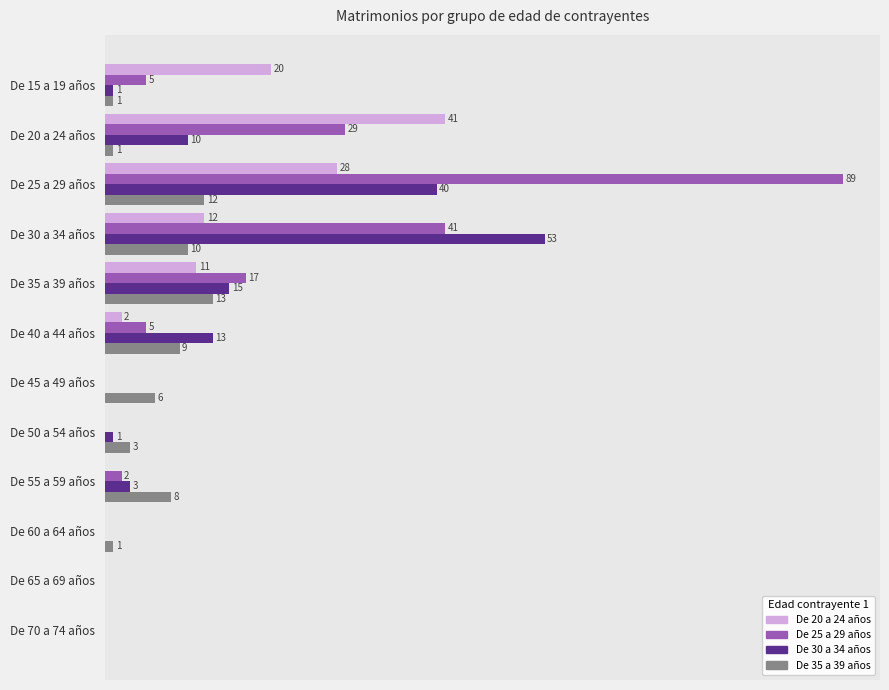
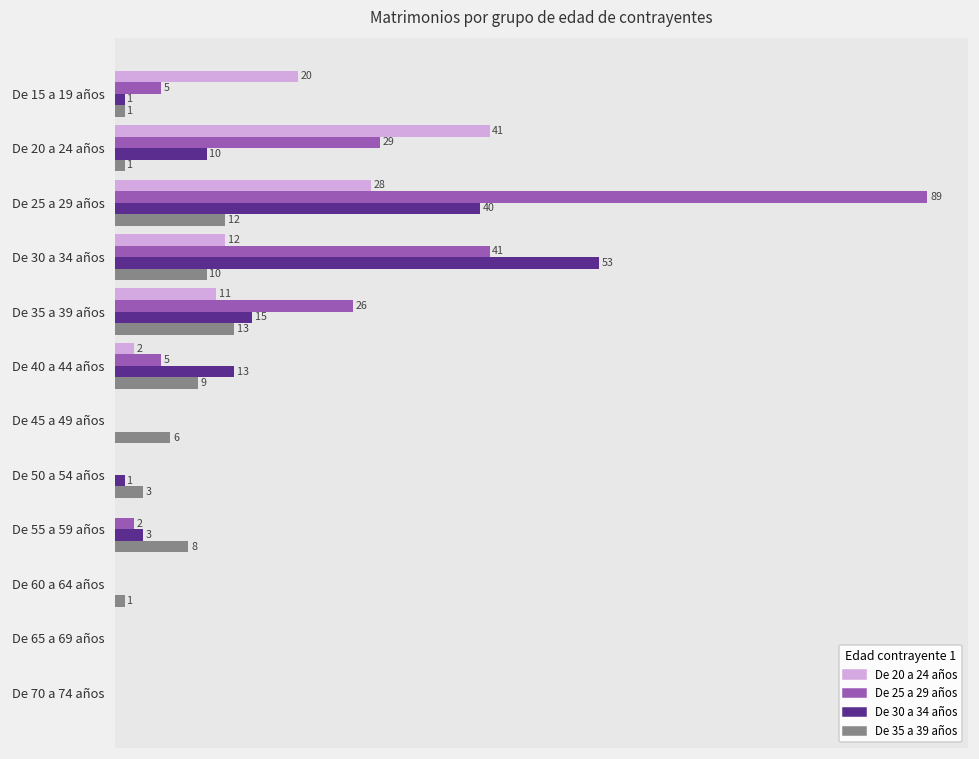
De 25 a 29 años, De 35 a 39 años: 17 -> 26
